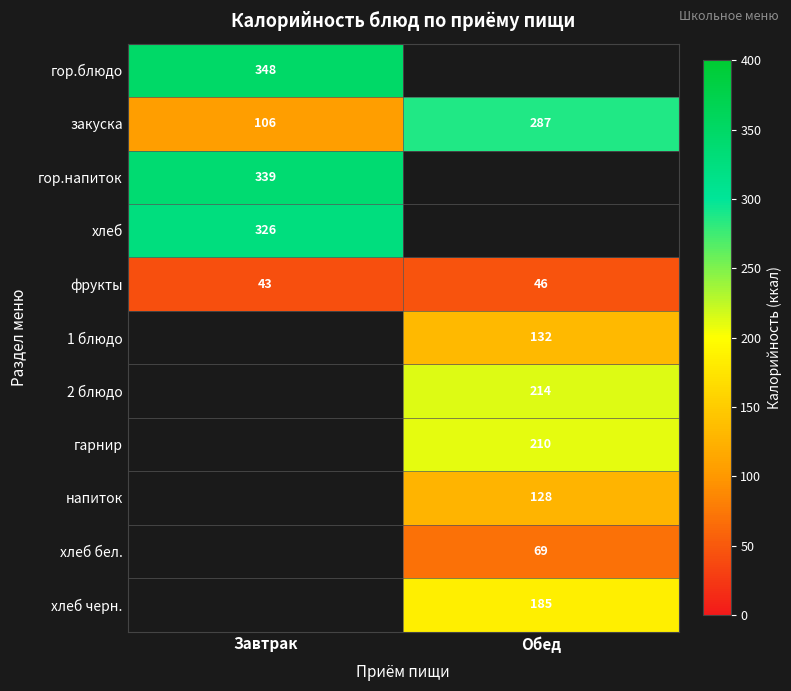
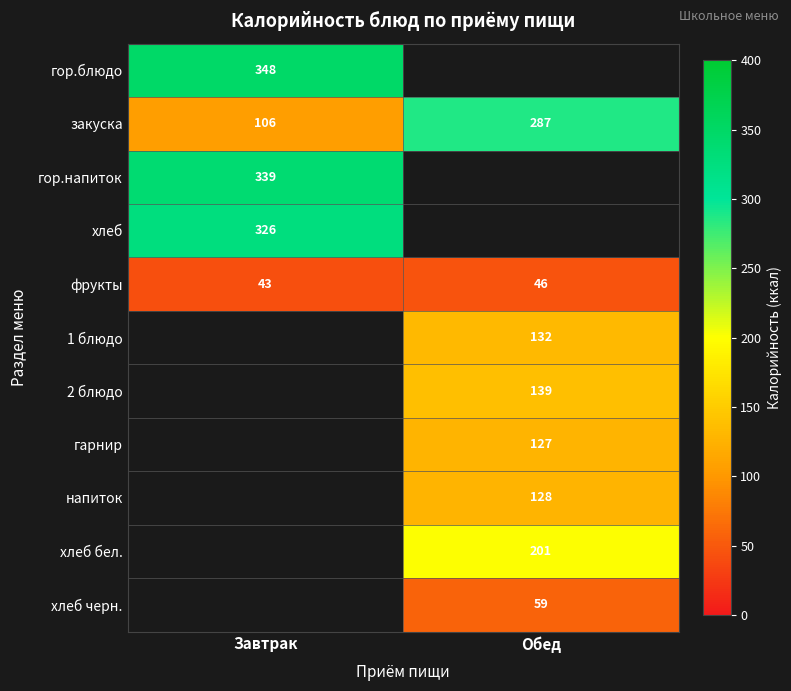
2 блюдо, Обед: 214 -> 139
гарнир, Обед: 210 -> 127
хлеб бел., Обед: 69 -> 201
хлеб черн., Обед: 185 -> 59
